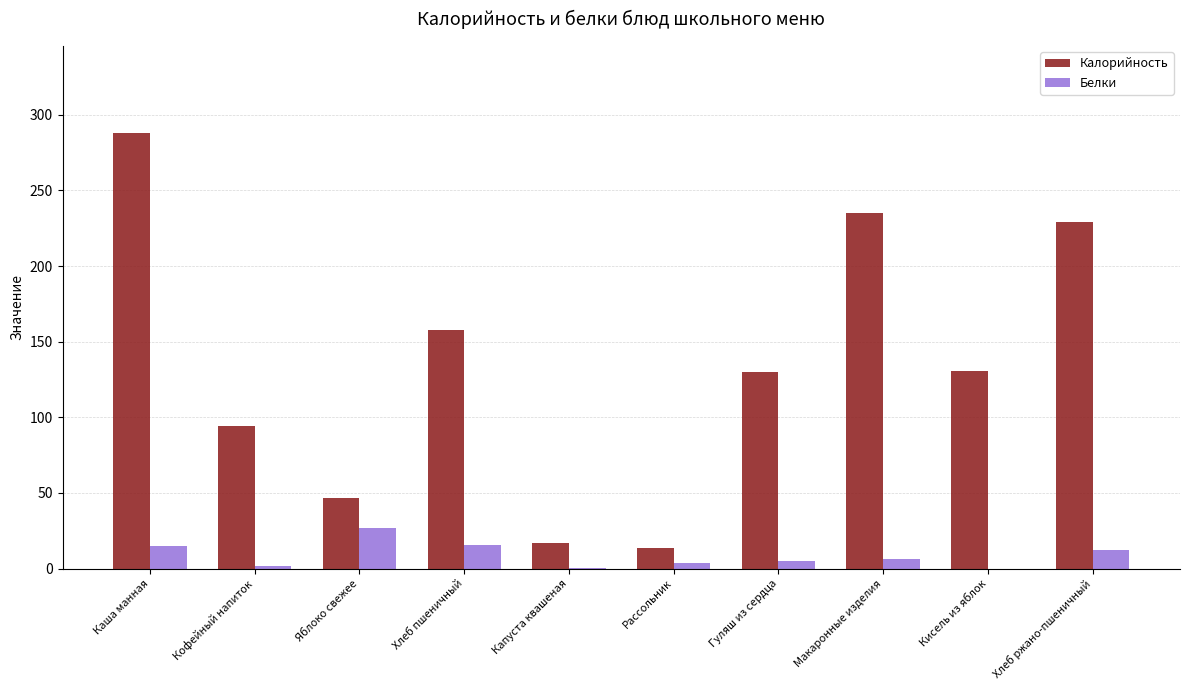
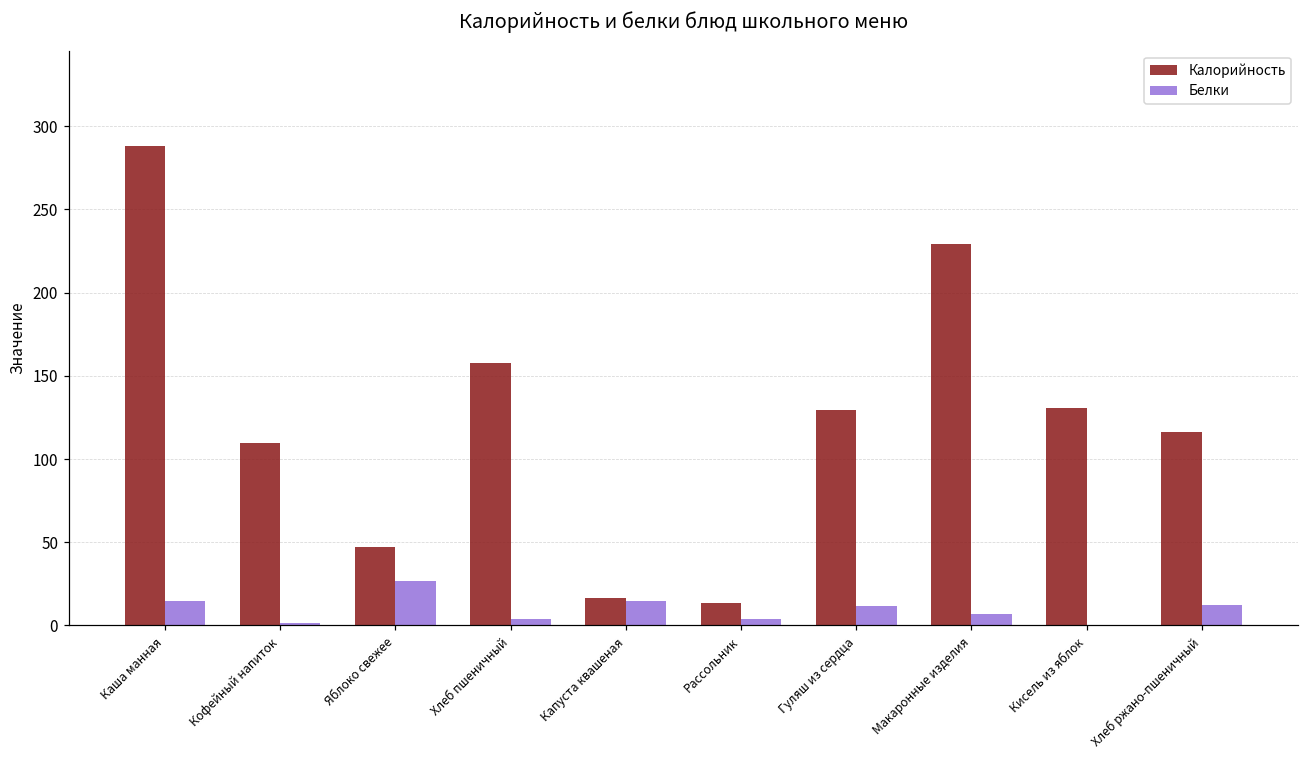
Калорийность, Кофейный напиток: 94 -> 110
Белки, Хлеб пшеничный: 15 -> 4
Белки, Капуста квашеная: 0 -> 14
Белки, Гуляш из сердца: 5 -> 12
Калорийность, Макаронные изделия: 235 -> 229
Калорийность, Хлеб ржано-пшеничный: 229 -> 116
